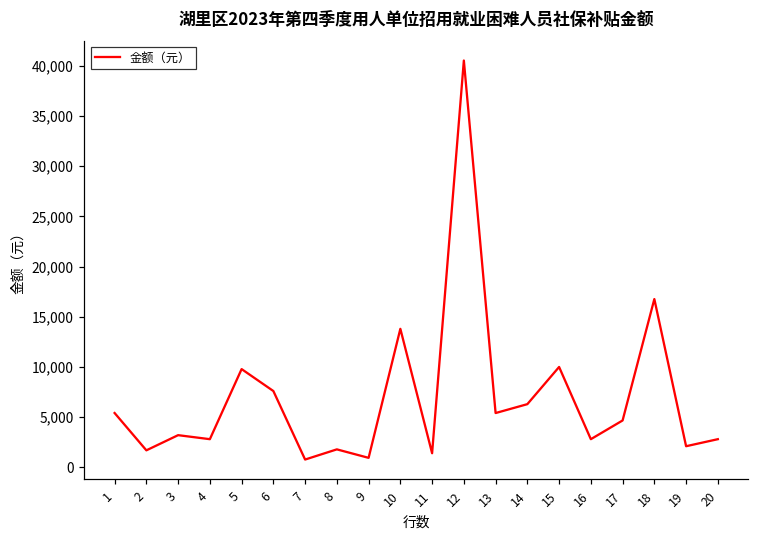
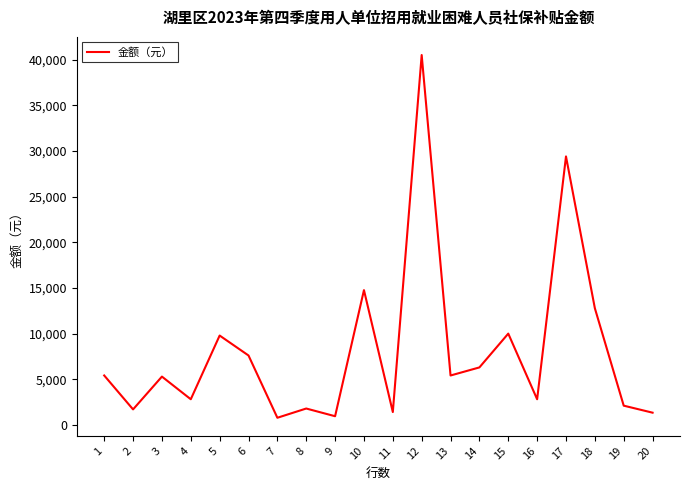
3: 3,000 -> 5,000
10: 14,000 -> 15,000
17: 5,000 -> 29,000
18: 17,000 -> 13,000
20: 3,000 -> 1,000
